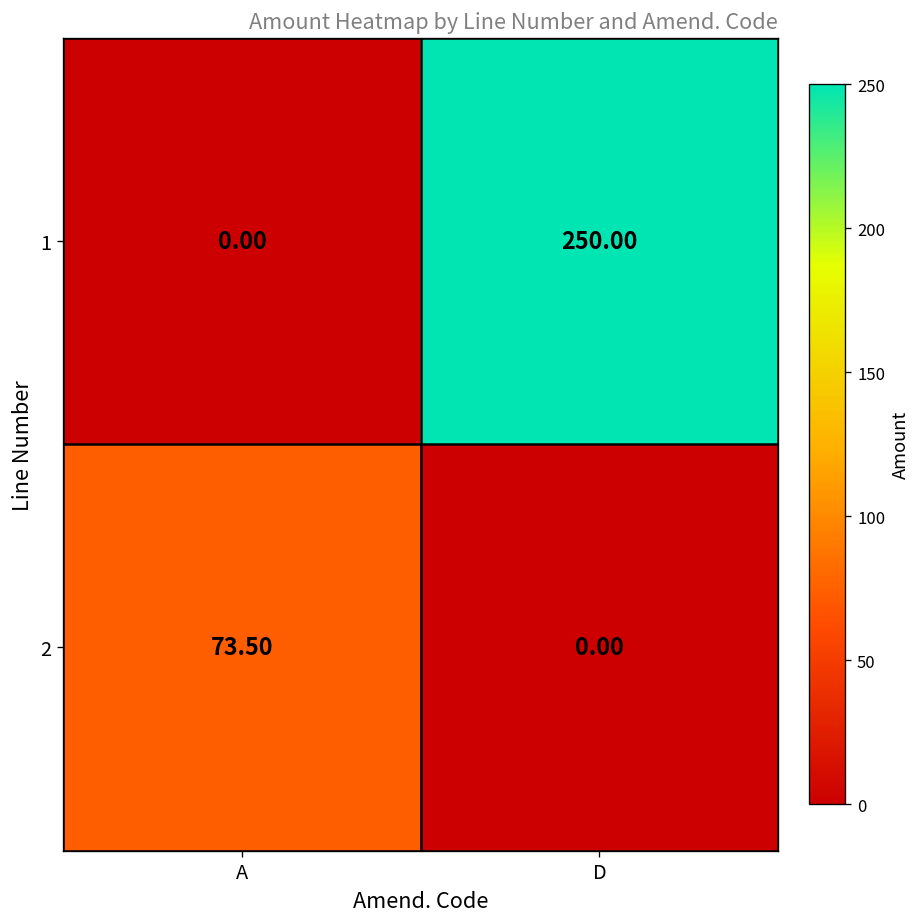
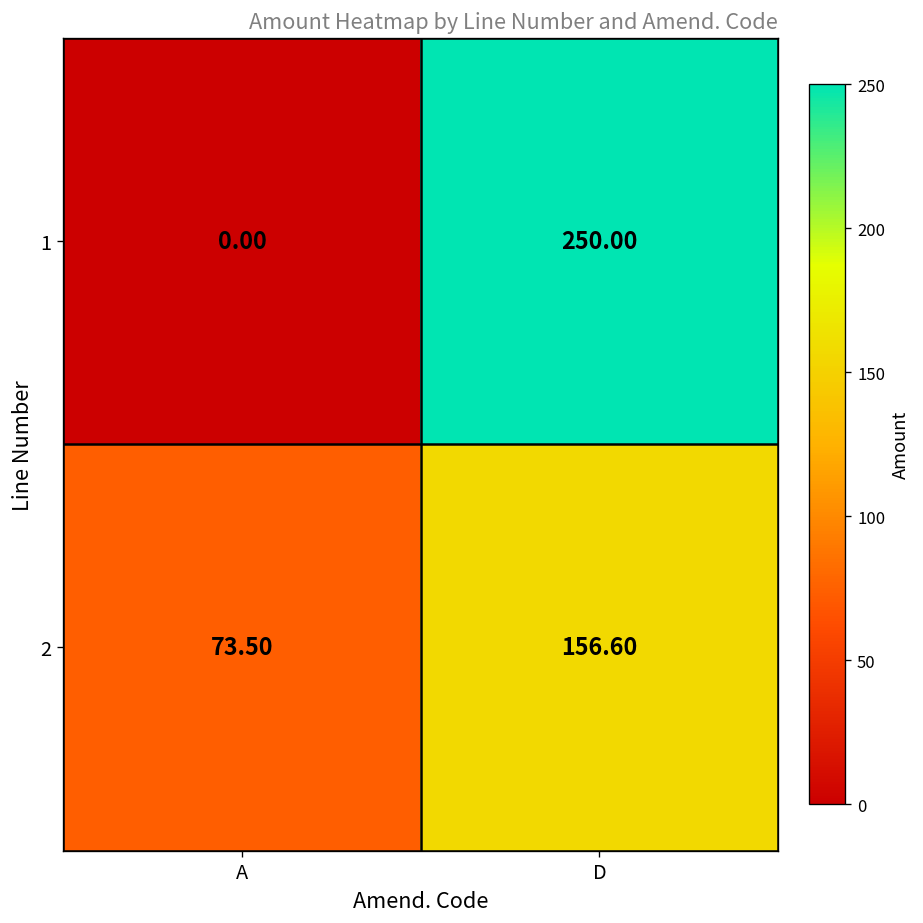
2, D: 0.00 -> 156.60
